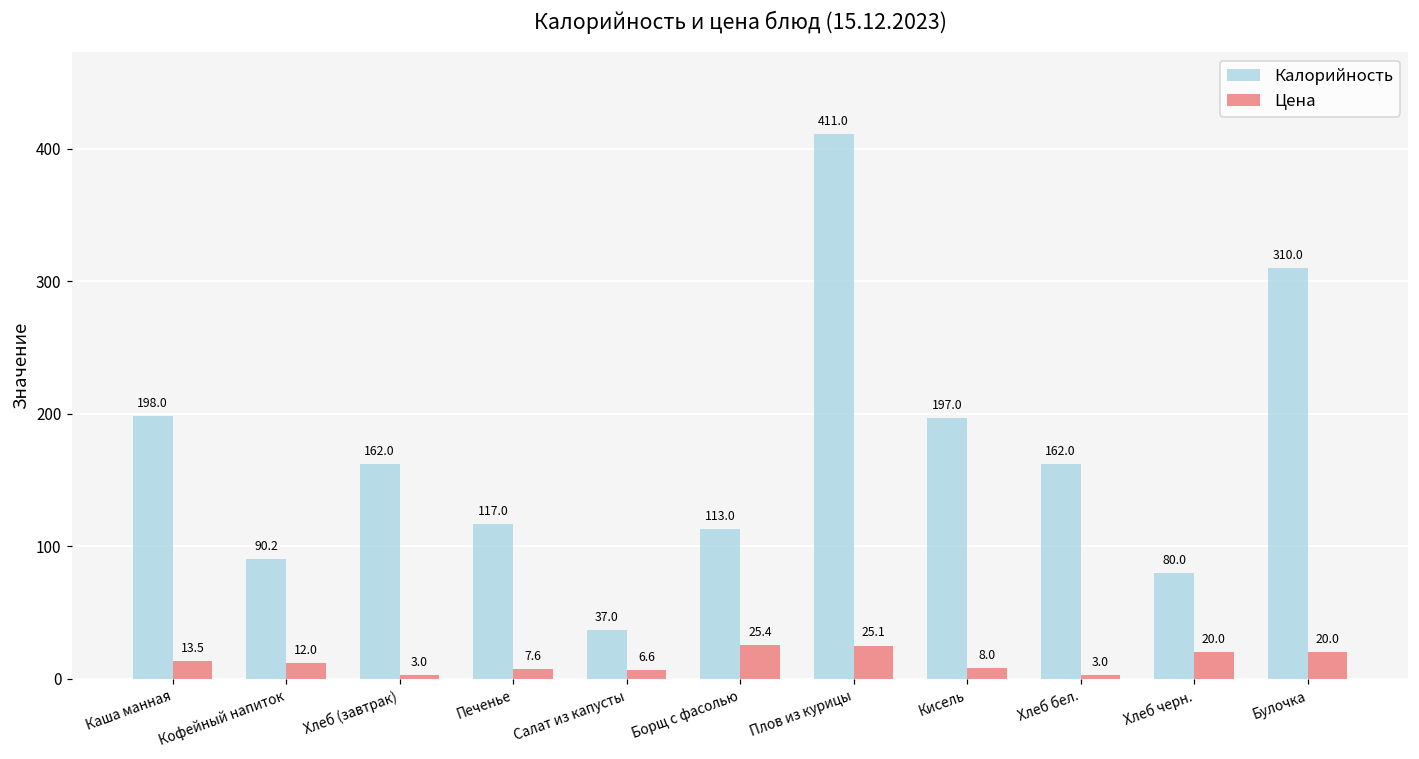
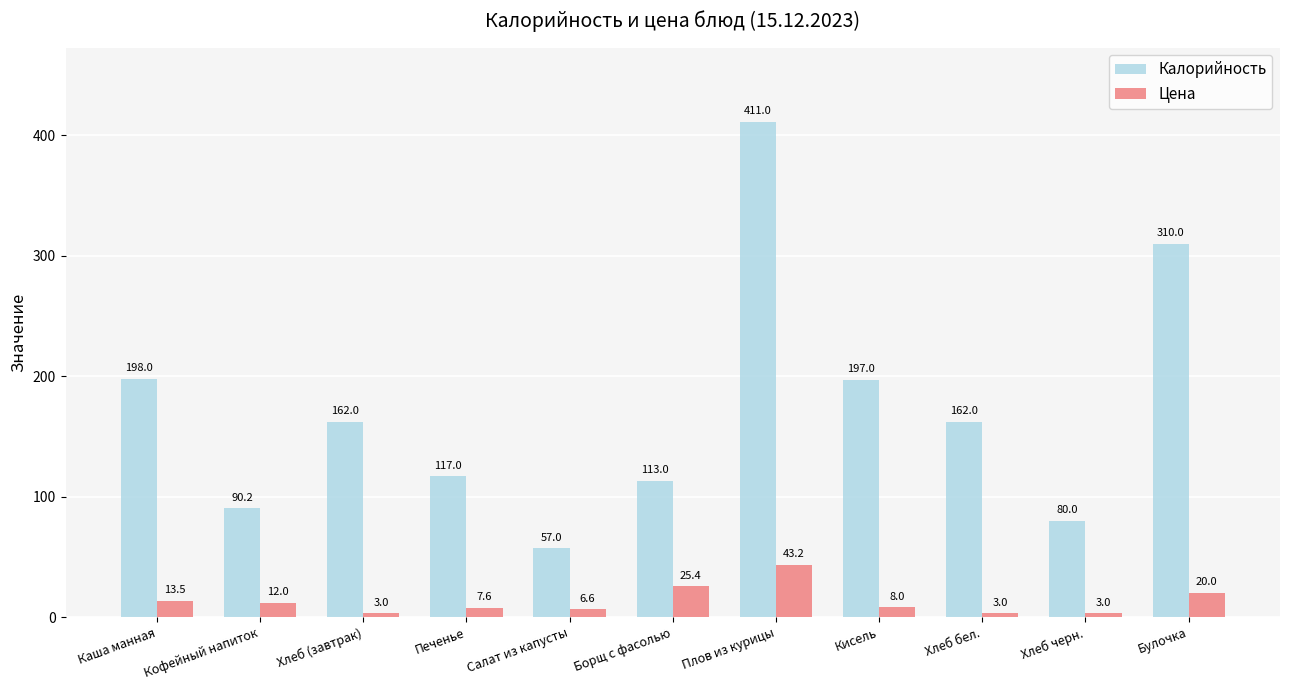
Калорийность, Салат из капусты: 37.0 -> 57.0
Цена, Плов из курицы: 25.1 -> 43.2
Цена, Хлеб черн.: 20.0 -> 3.0
